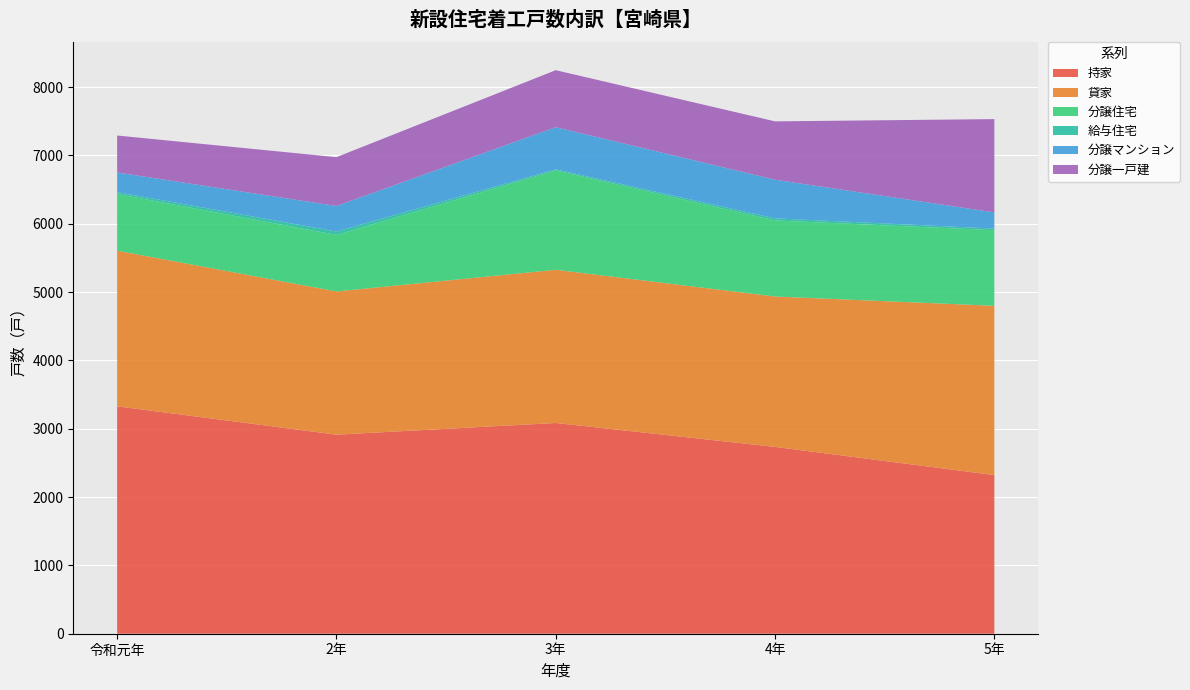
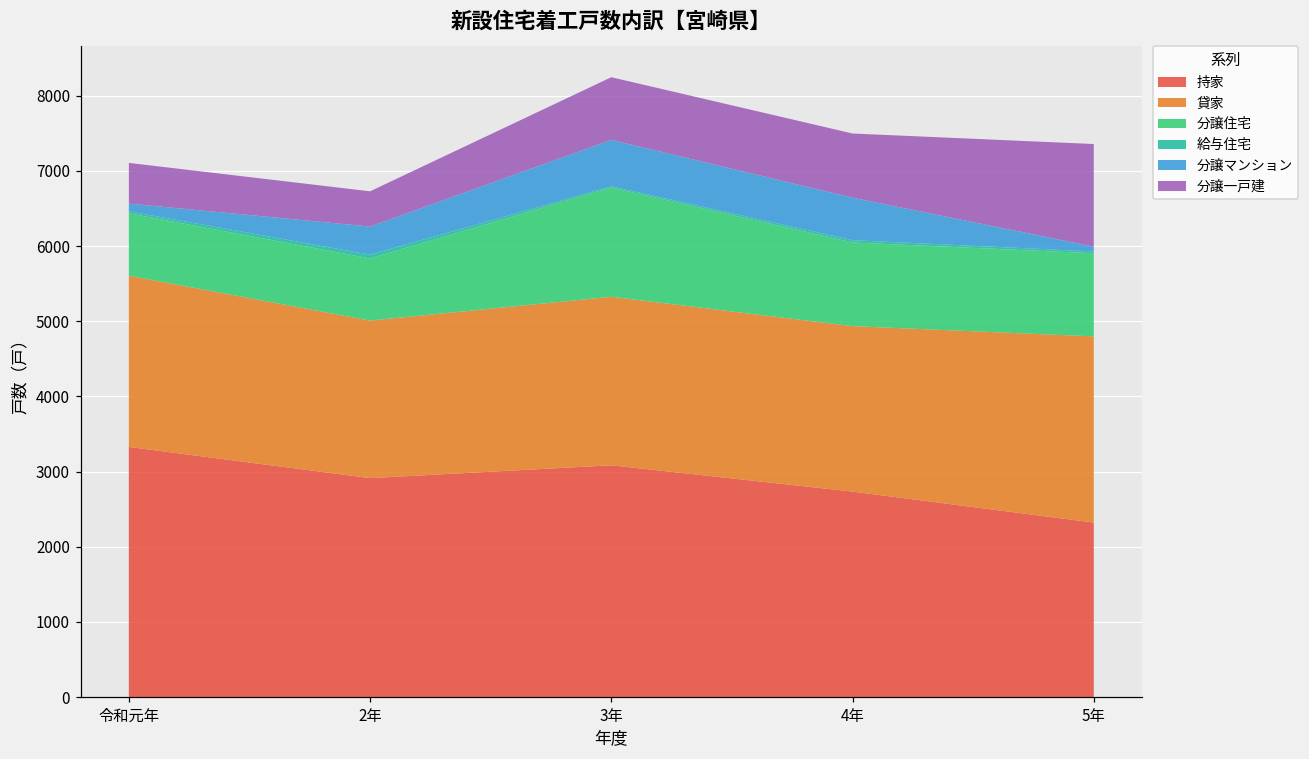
分譲マンション, 令和元年: 300 -> 100
分譲一戸建, 2年: 700 -> 500
分譲マンション, 5年: 200 -> 100
